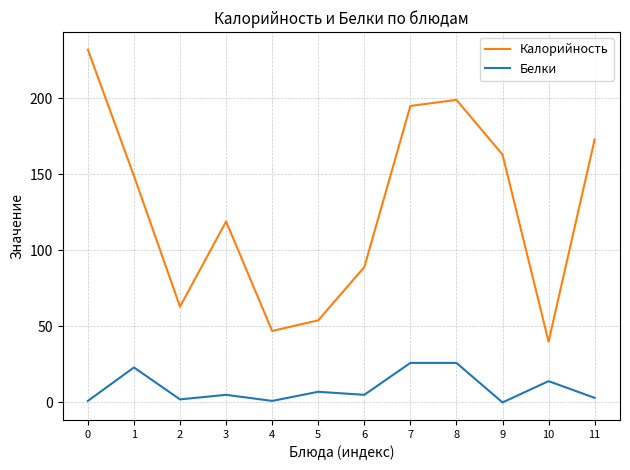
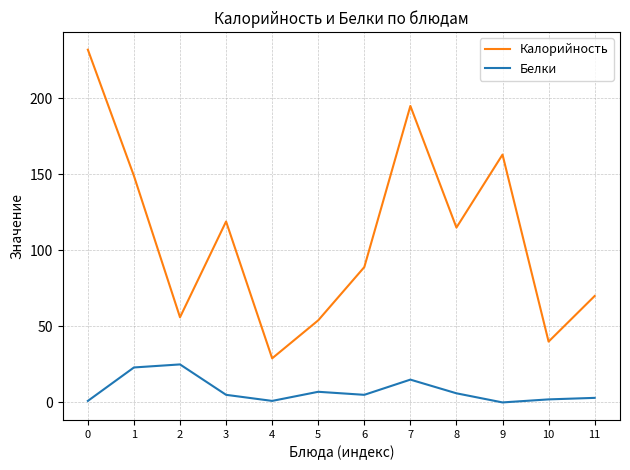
Калорийность, 2: 63 -> 56
Белки, 2: 2 -> 25
Калорийность, 4: 47 -> 29
Белки, 7: 26 -> 15
Калорийность, 8: 199 -> 115
Белки, 8: 26 -> 6
Белки, 10: 14 -> 2
Калорийность, 11: 173 -> 70
